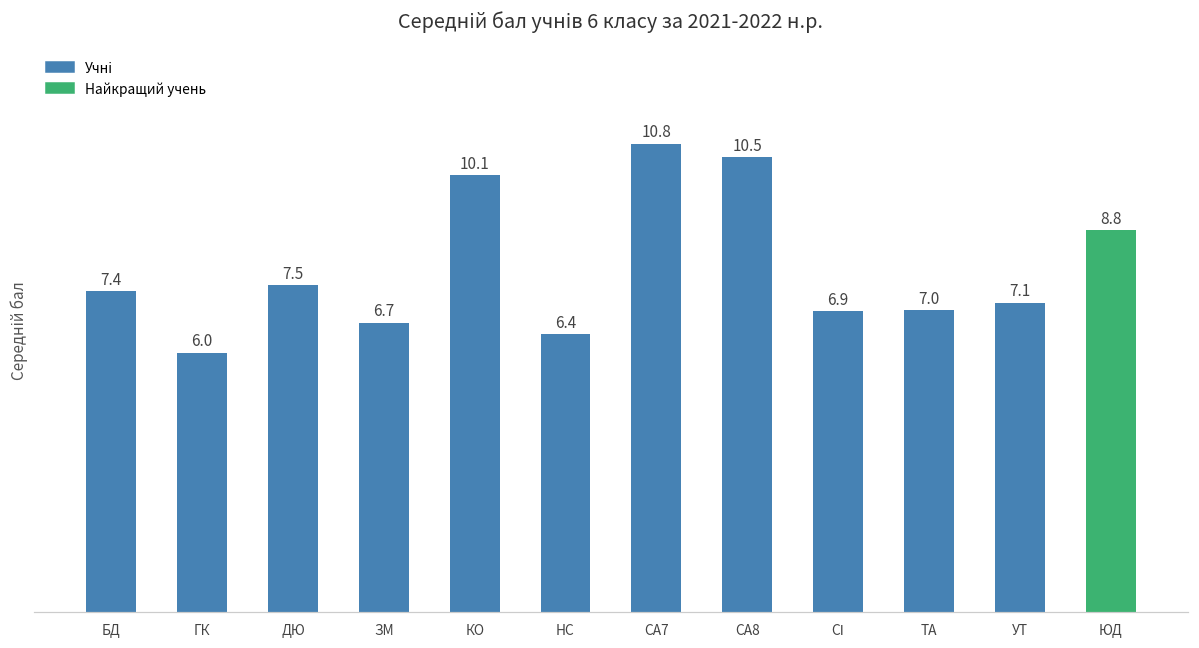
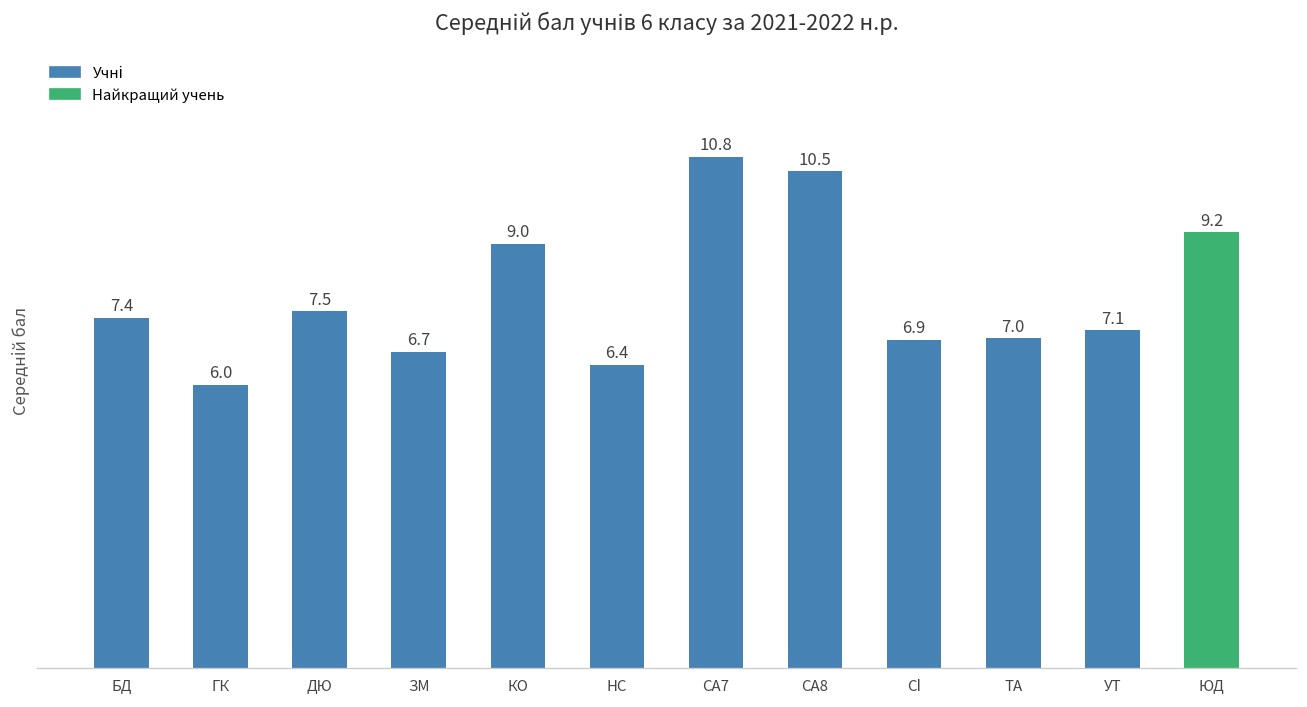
КО: 10.1 -> 9.0
ЮД: 8.8 -> 9.2
